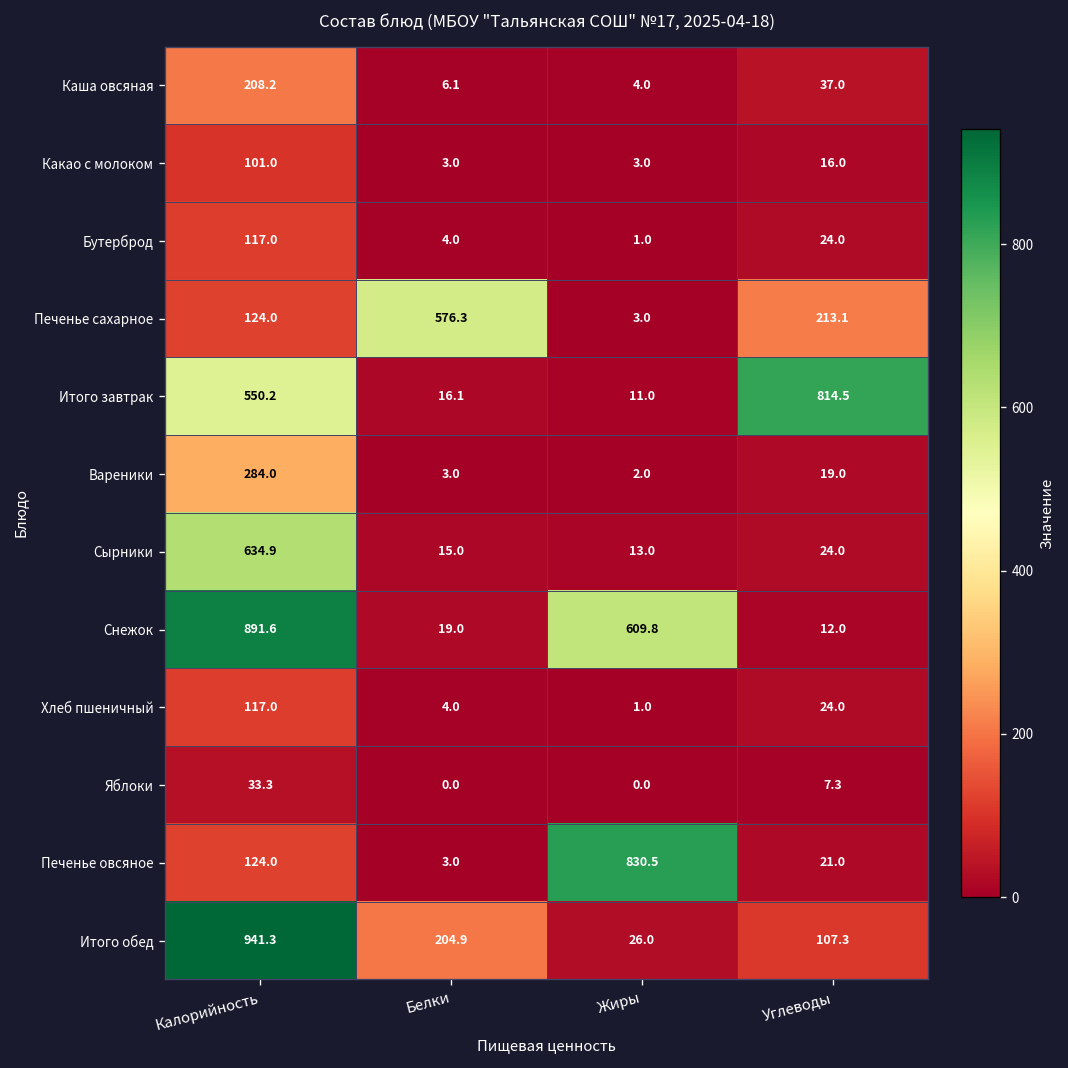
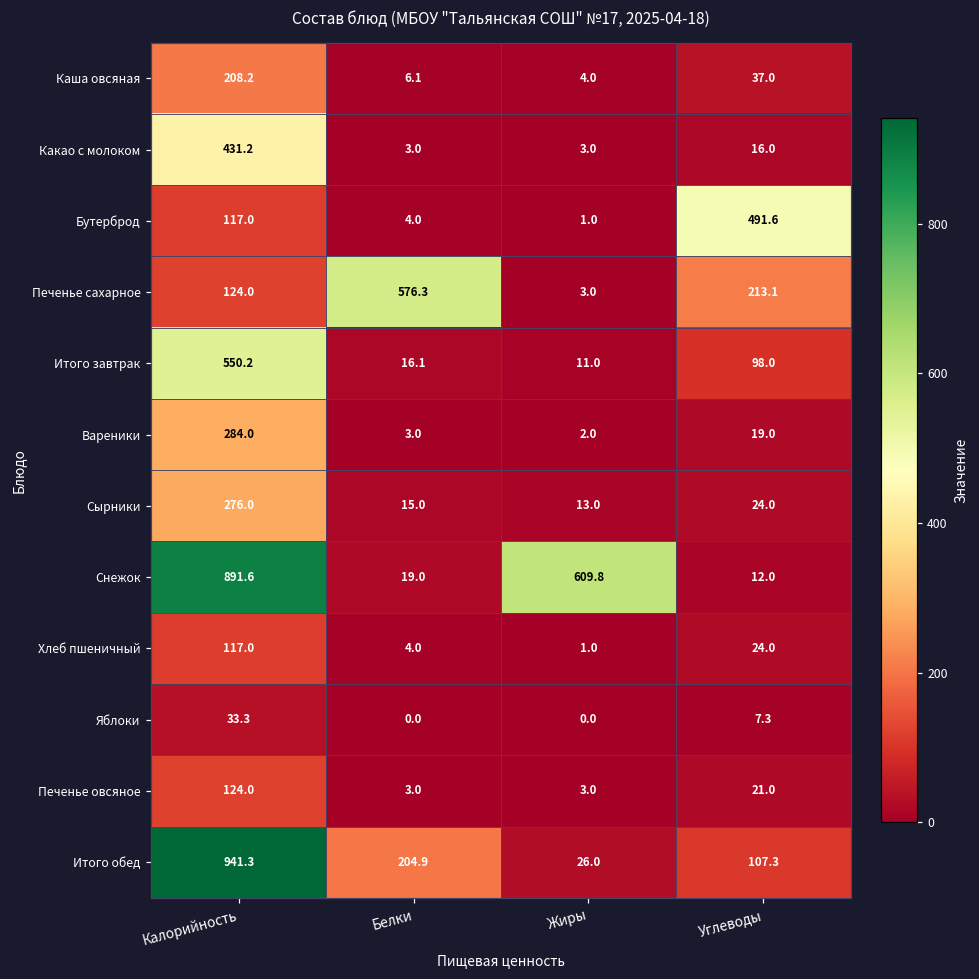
Какао с молоком, Калорийность: 101.0 -> 431.2
Бутерброд, Углеводы: 24.0 -> 491.6
Итого завтрак, Углеводы: 814.5 -> 98.0
Сырники, Калорийность: 634.9 -> 276.0
Печенье овсяное, Жиры: 830.5 -> 3.0
